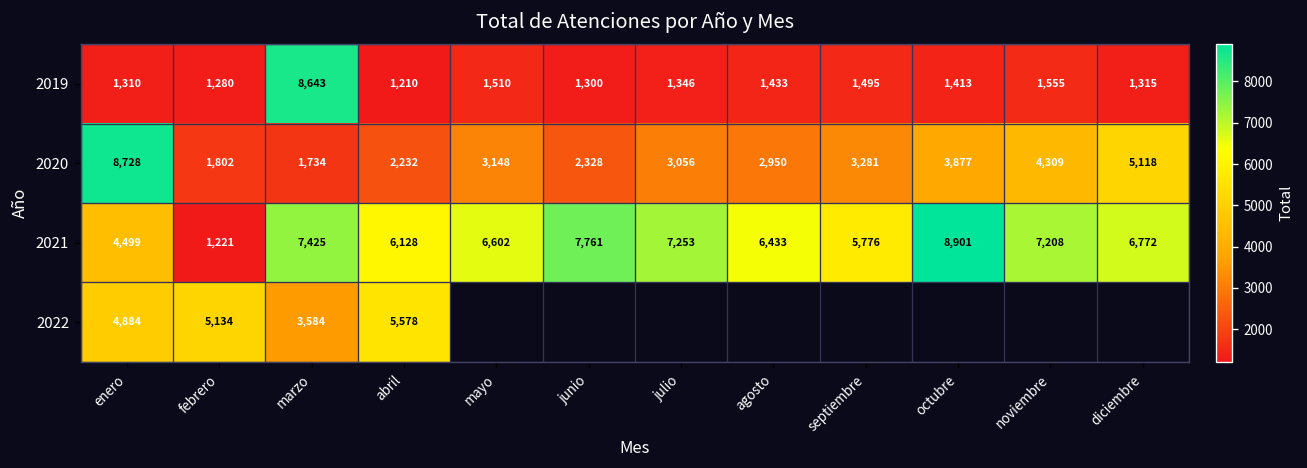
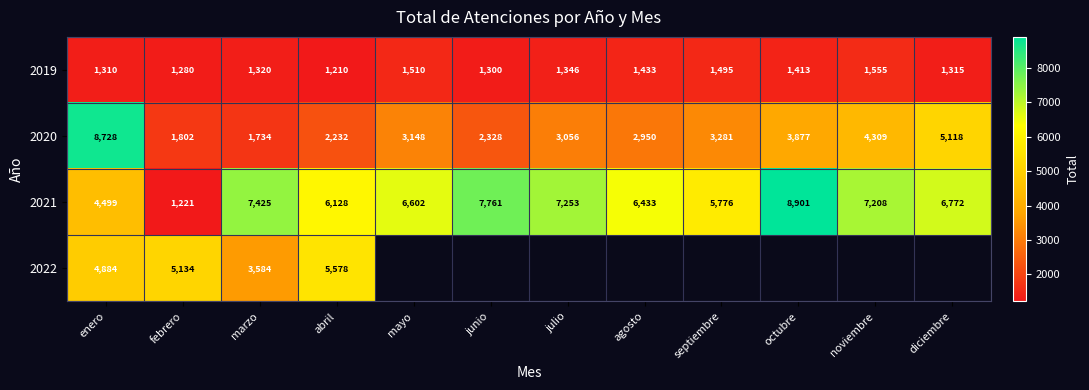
2019, marzo: 8,643 -> 1,320
